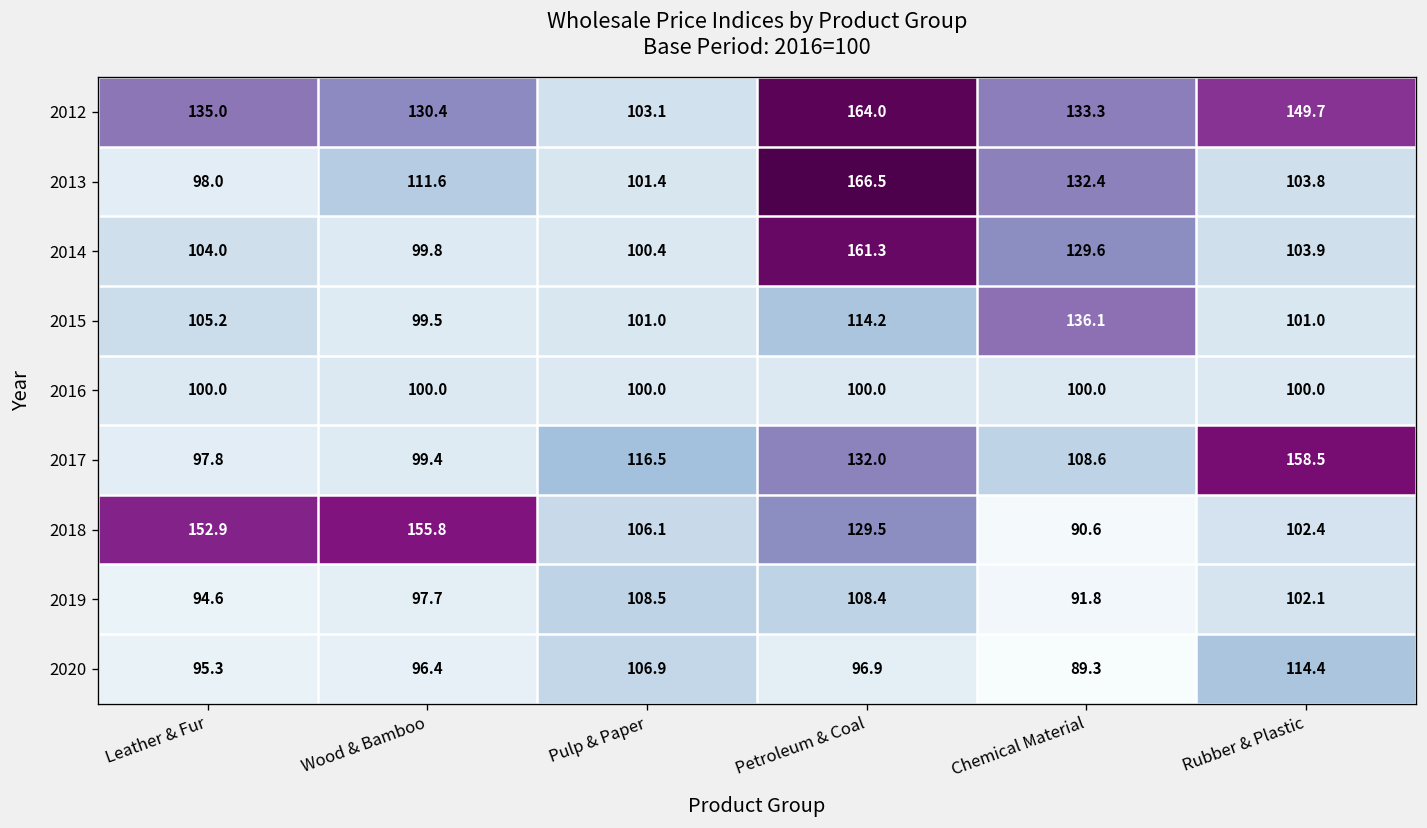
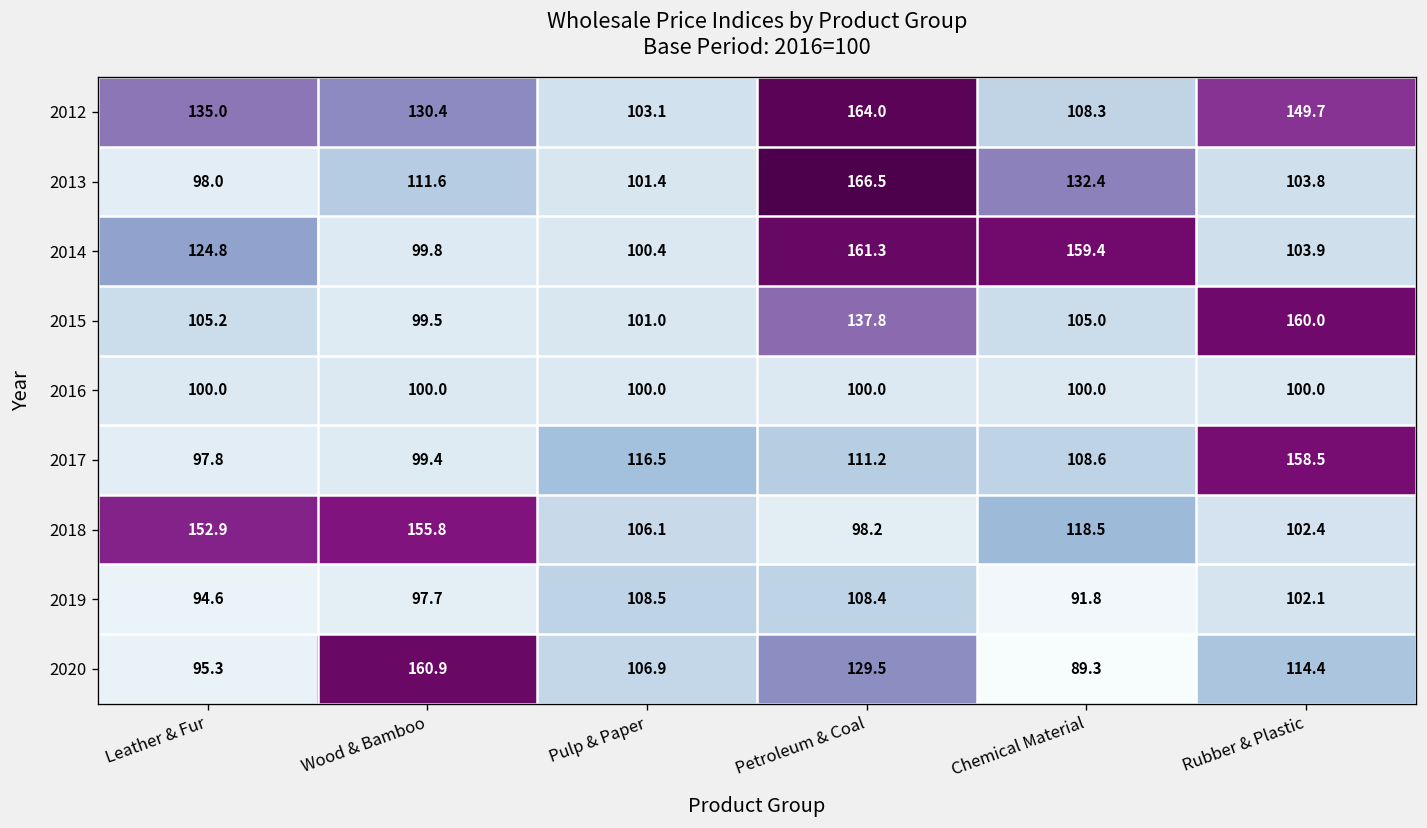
2012, Chemical Material: 133.3 -> 108.3
2014, Leather & Fur: 104.0 -> 124.8
2014, Chemical Material: 129.6 -> 159.4
2015, Petroleum & Coal: 114.2 -> 137.8
2015, Chemical Material: 136.1 -> 105.0
2015, Rubber & Plastic: 101.0 -> 160.0
2017, Petroleum & Coal: 132.0 -> 111.2
2018, Petroleum & Coal: 129.5 -> 98.2
2018, Chemical Material: 90.6 -> 118.5
2020, Wood & Bamboo: 96.4 -> 160.9
2020, Petroleum & Coal: 96.9 -> 129.5
